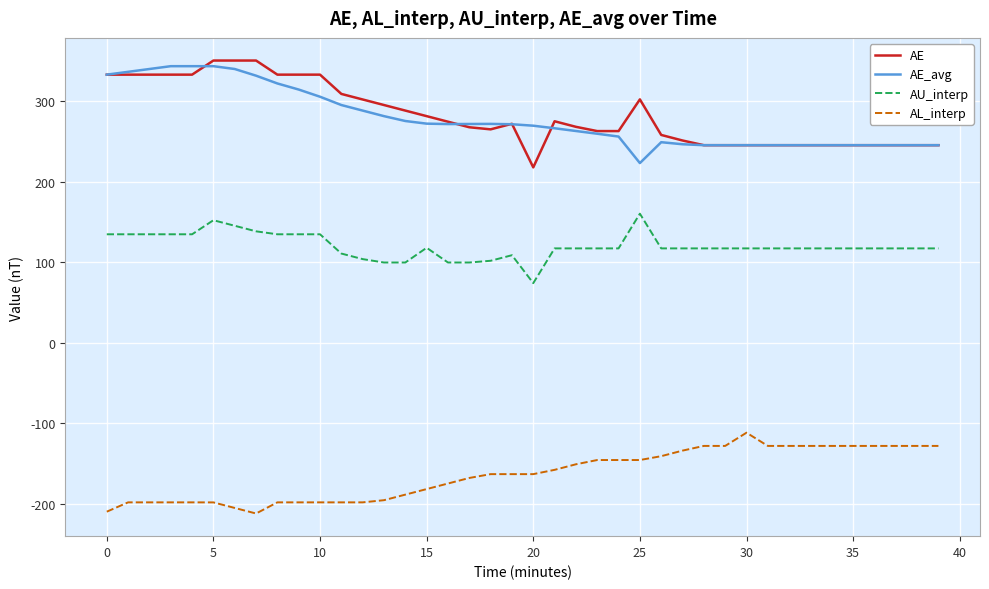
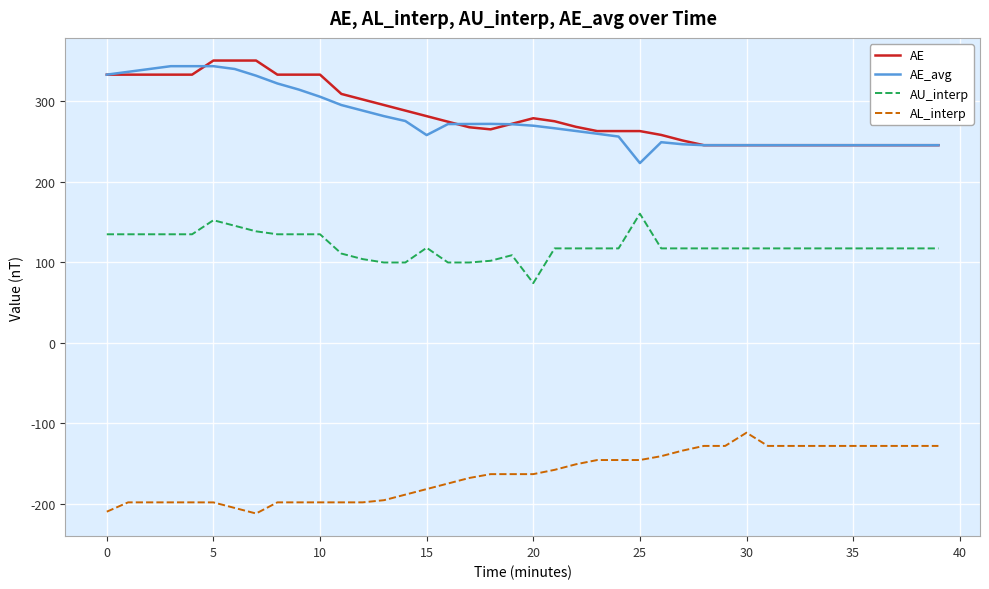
AE_avg, 15: 270 -> 260
AE, 20: 220 -> 280
AE, 25: 300 -> 260
